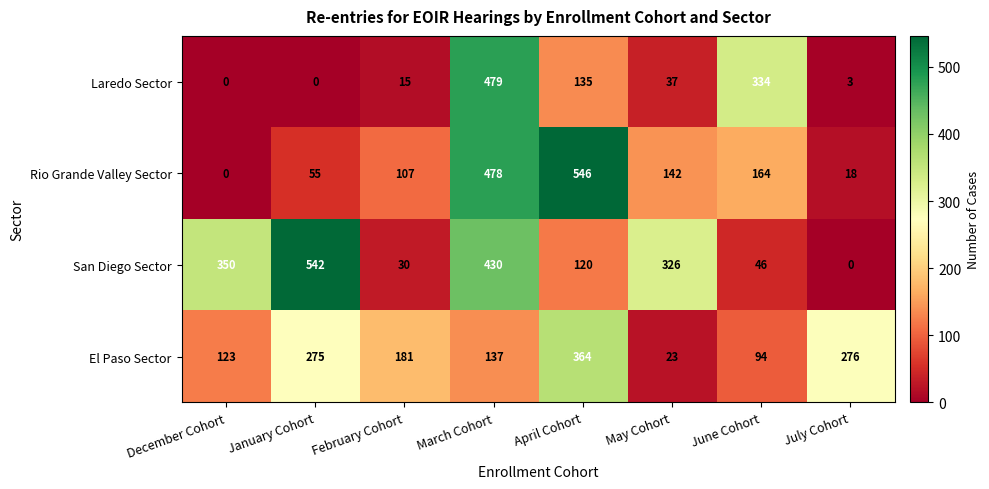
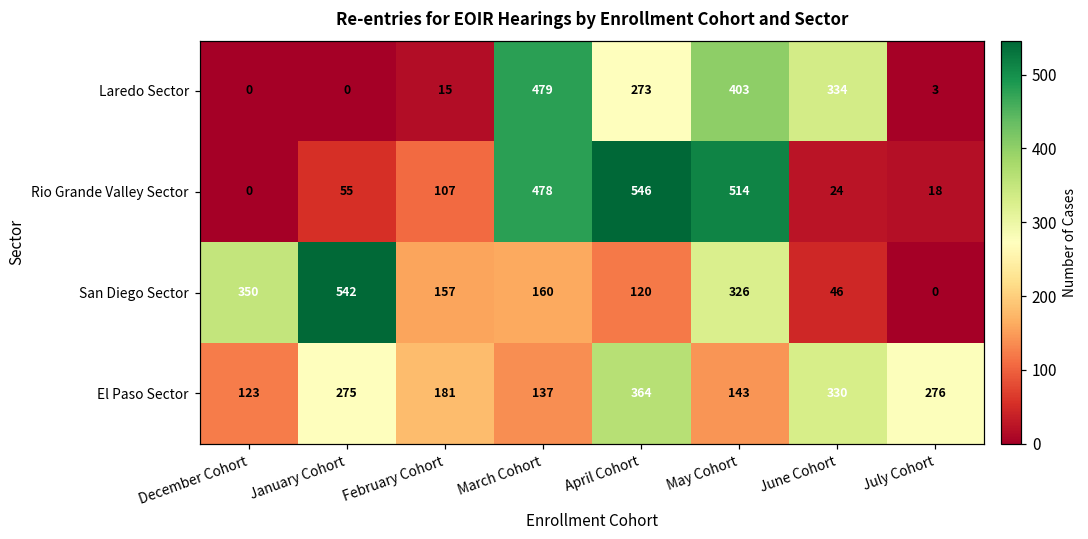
Laredo Sector, April Cohort: 135 -> 273
Laredo Sector, May Cohort: 37 -> 403
Rio Grande Valley Sector, May Cohort: 142 -> 514
Rio Grande Valley Sector, June Cohort: 164 -> 24
San Diego Sector, February Cohort: 30 -> 157
San Diego Sector, March Cohort: 430 -> 160
El Paso Sector, May Cohort: 23 -> 143
El Paso Sector, June Cohort: 94 -> 330
